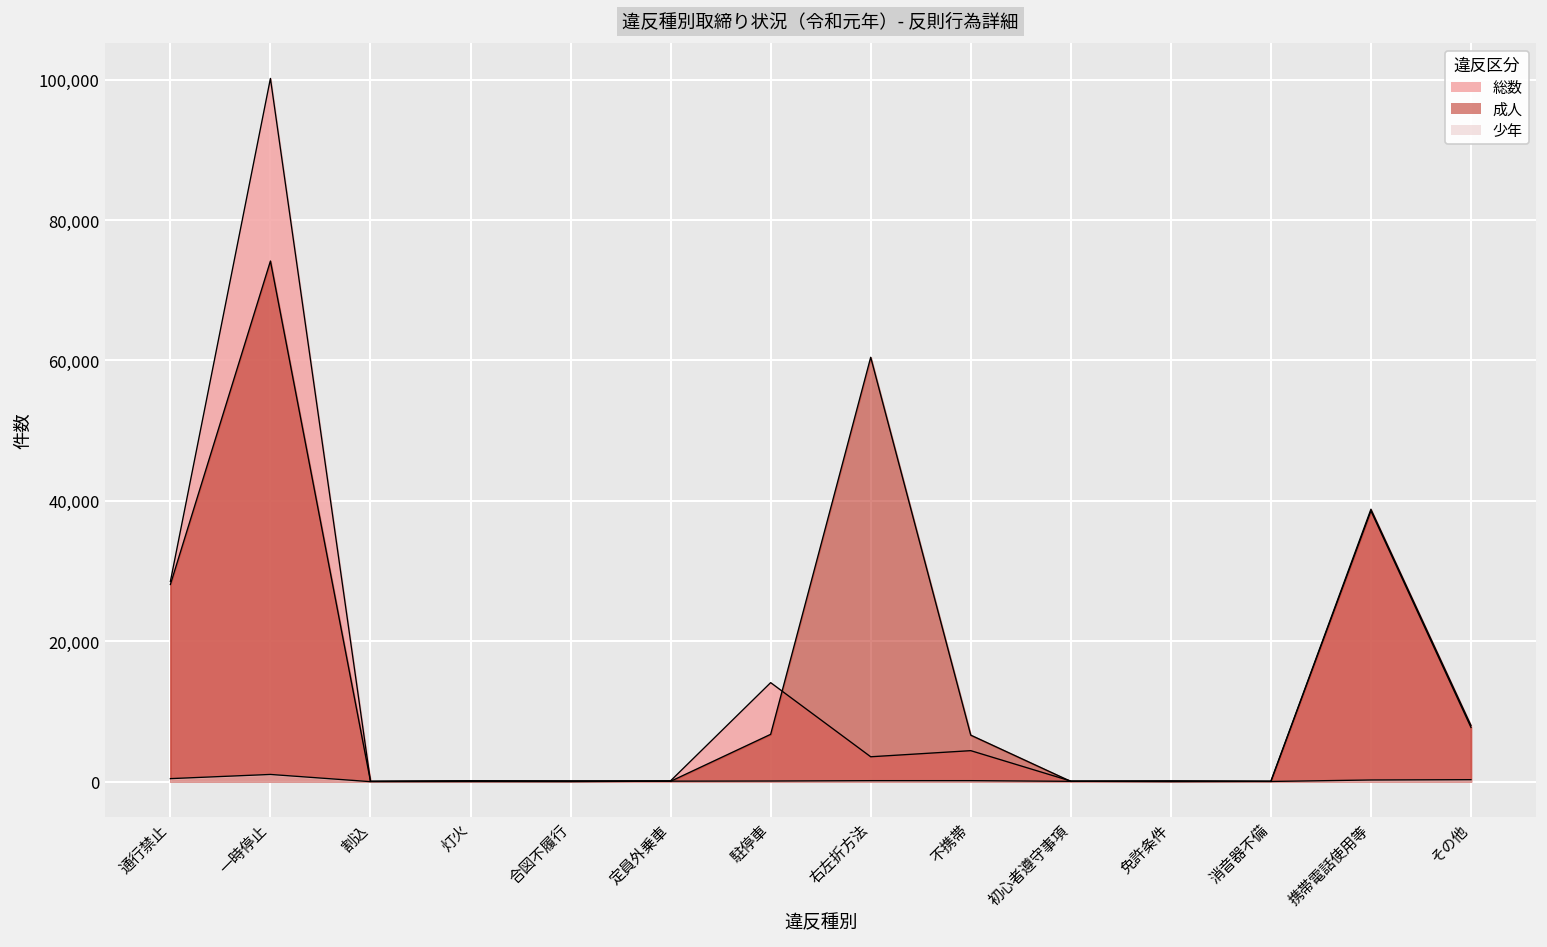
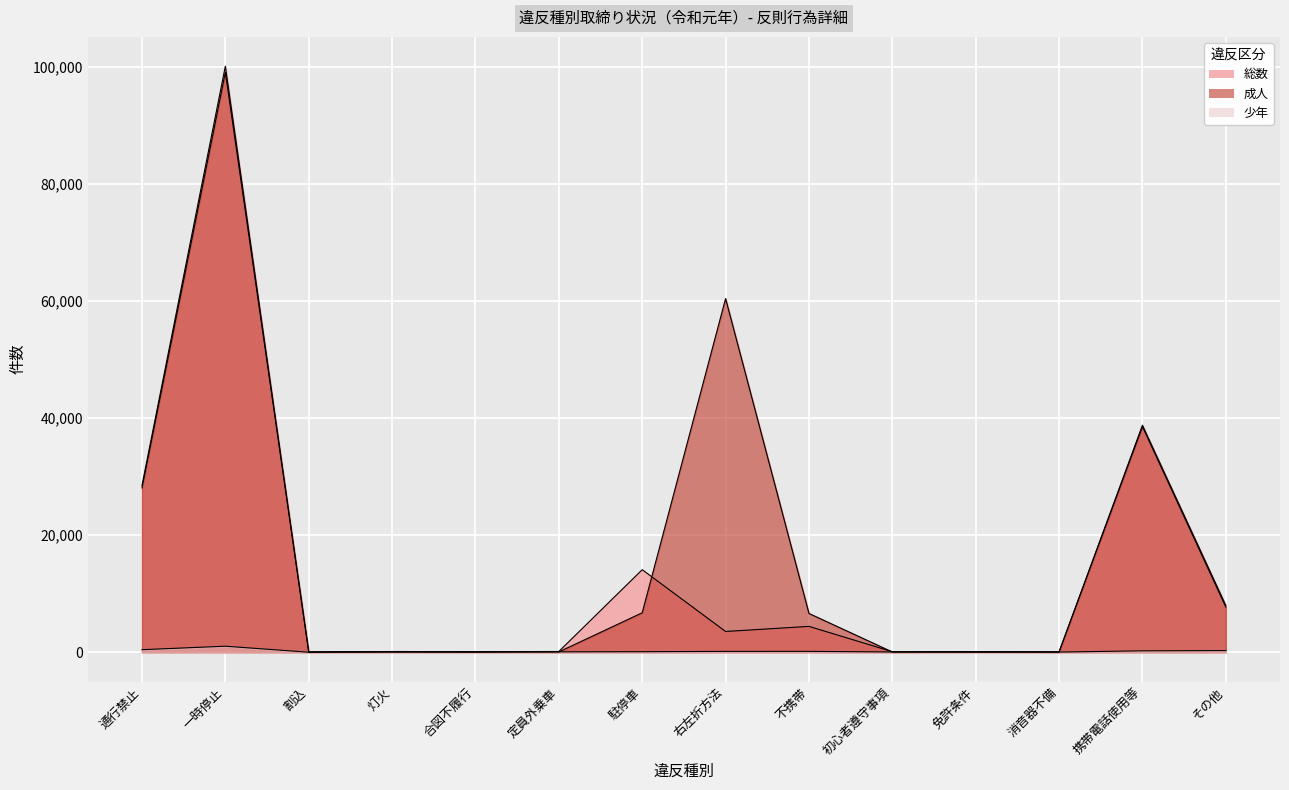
成人, 一時停止: 74,000 -> 99,000
